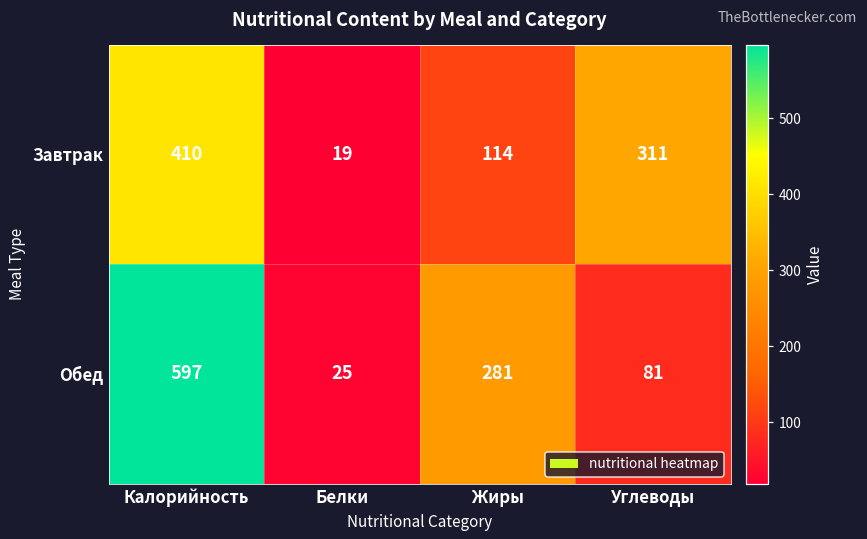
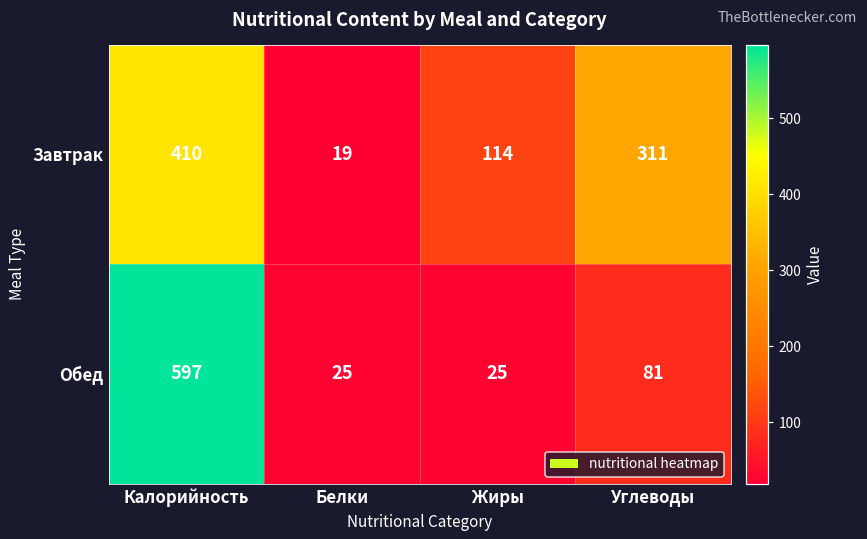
Обед, Жиры: 281 -> 25
